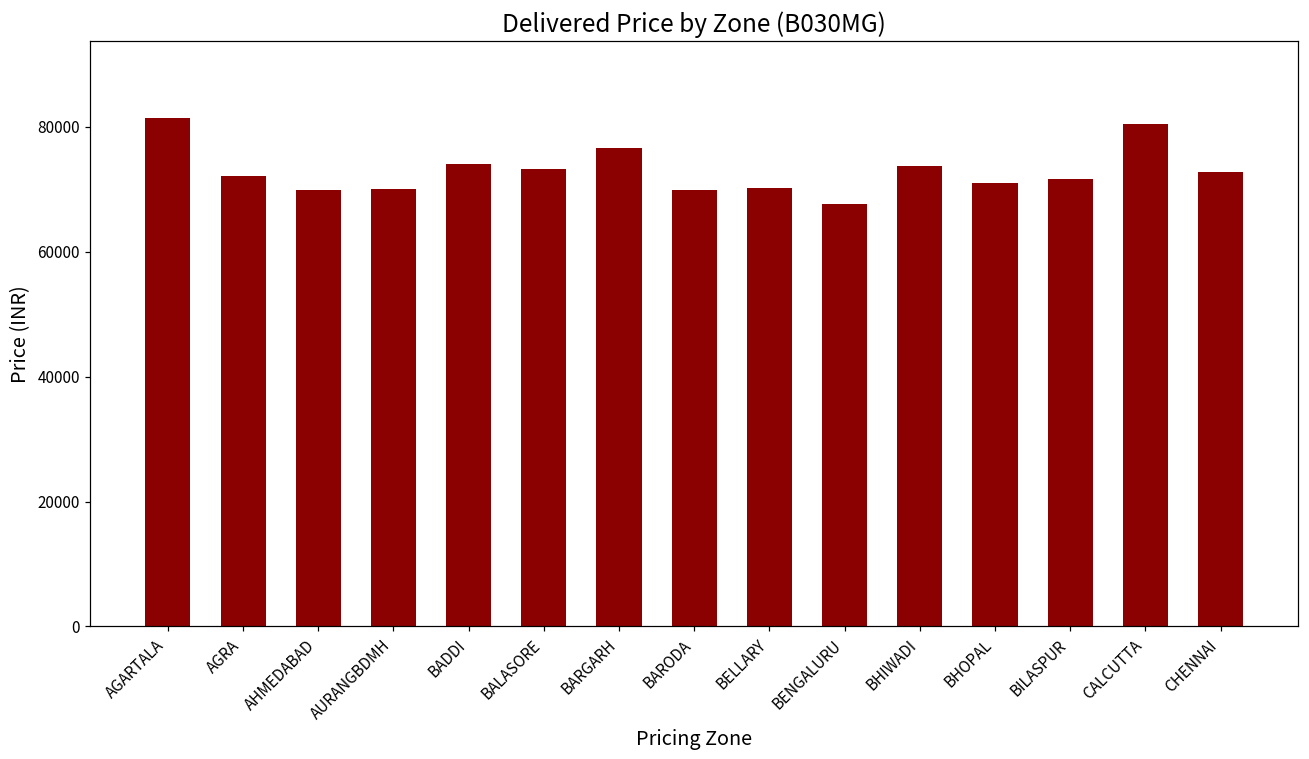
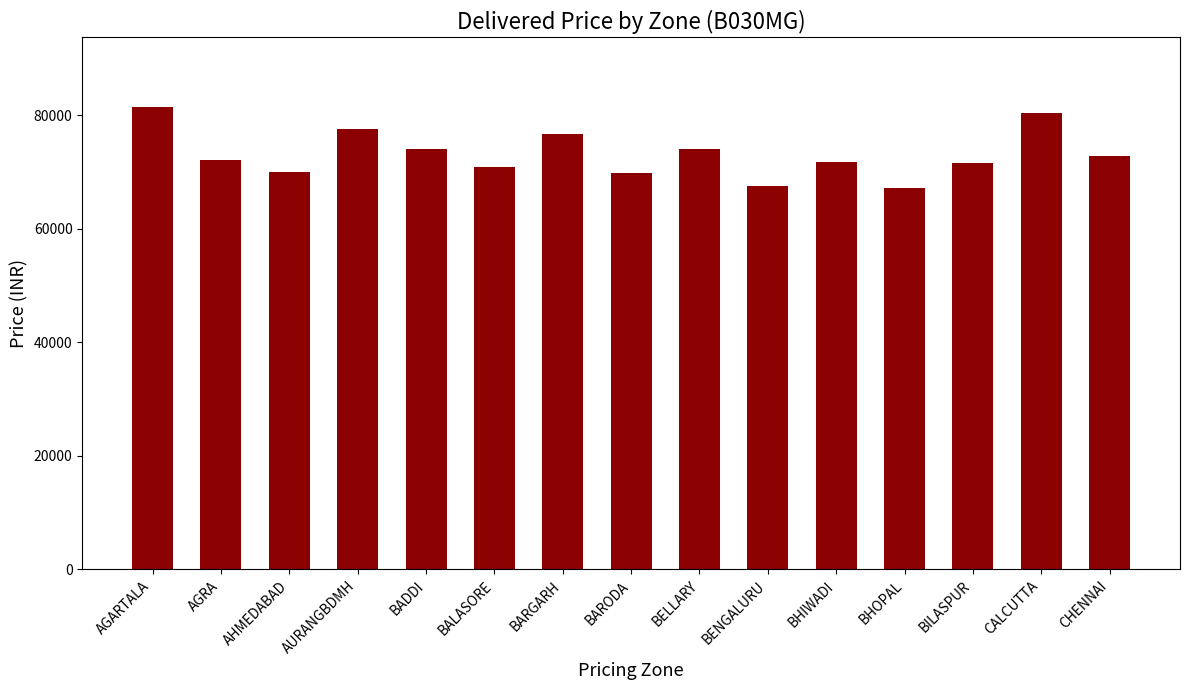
AURANGBDMH: 70000 -> 78000
BALASORE: 73000 -> 71000
BELLARY: 70000 -> 74000
BHIWADI: 74000 -> 72000
BHOPAL: 71000 -> 67000
